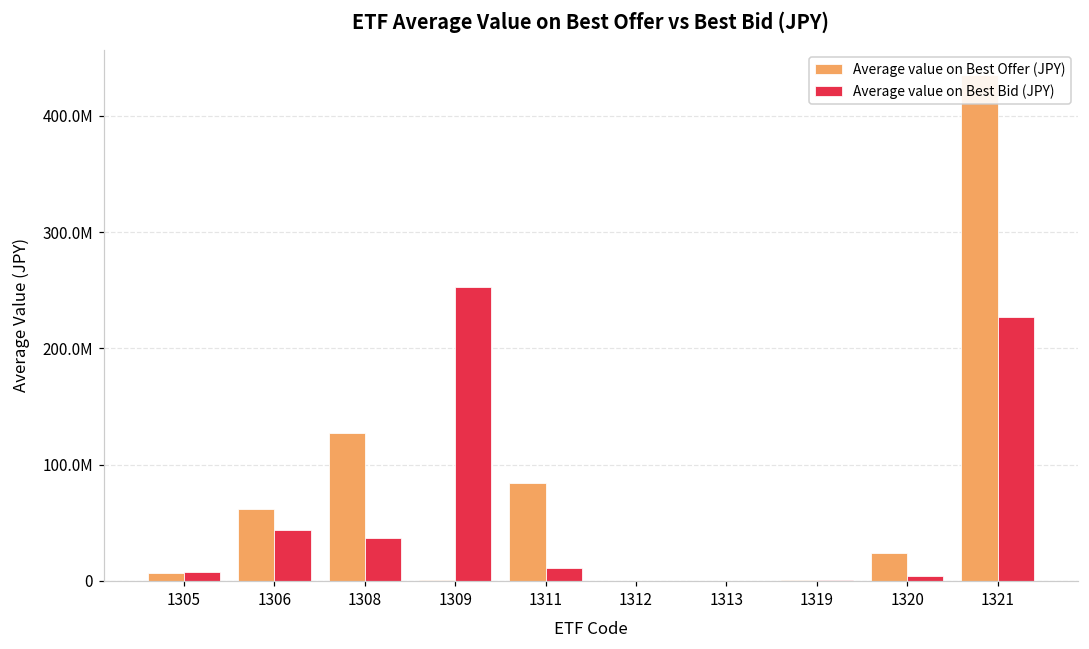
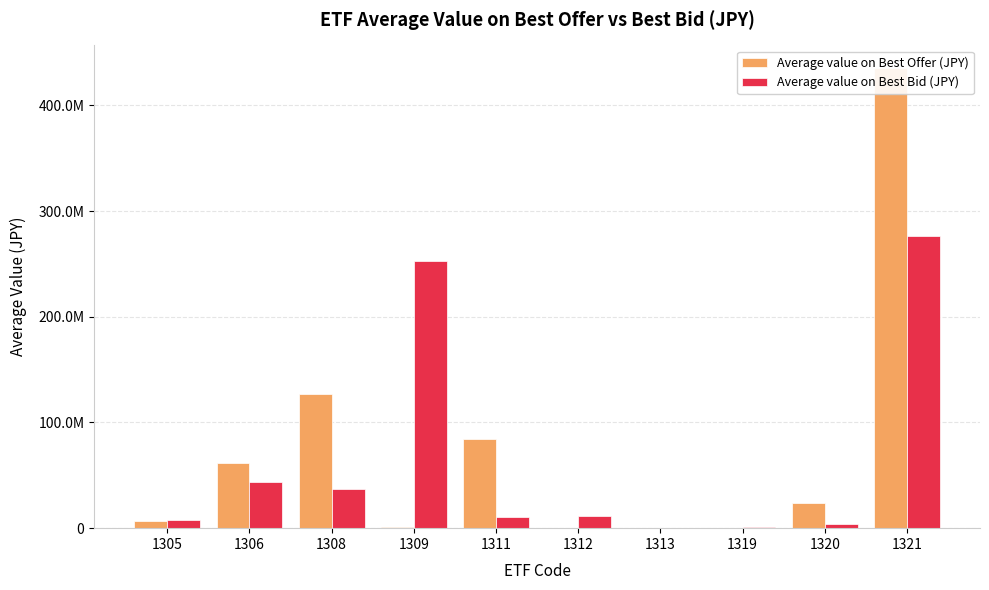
Average value on Best Bid (JPY), 1312: 0 -> 11000000
Average value on Best Bid (JPY), 1321: 227000000 -> 276000000
